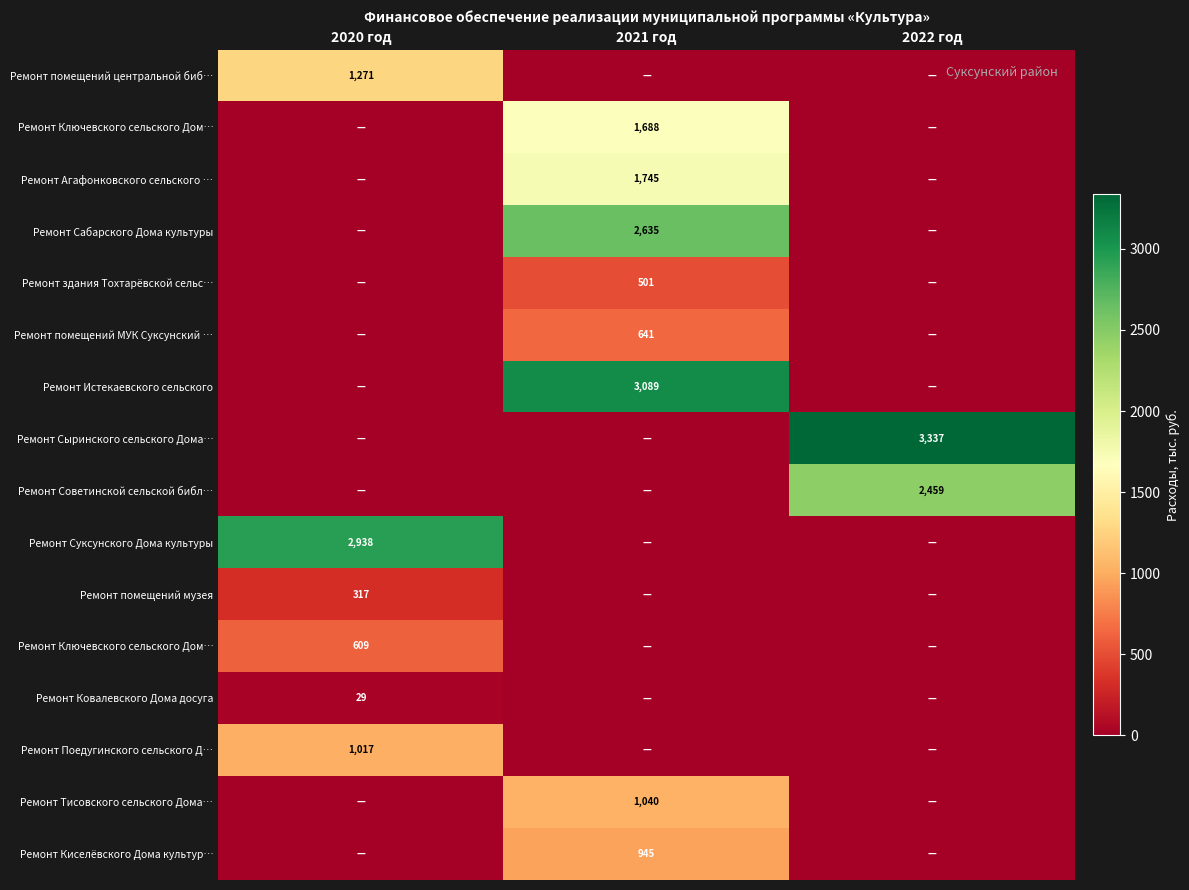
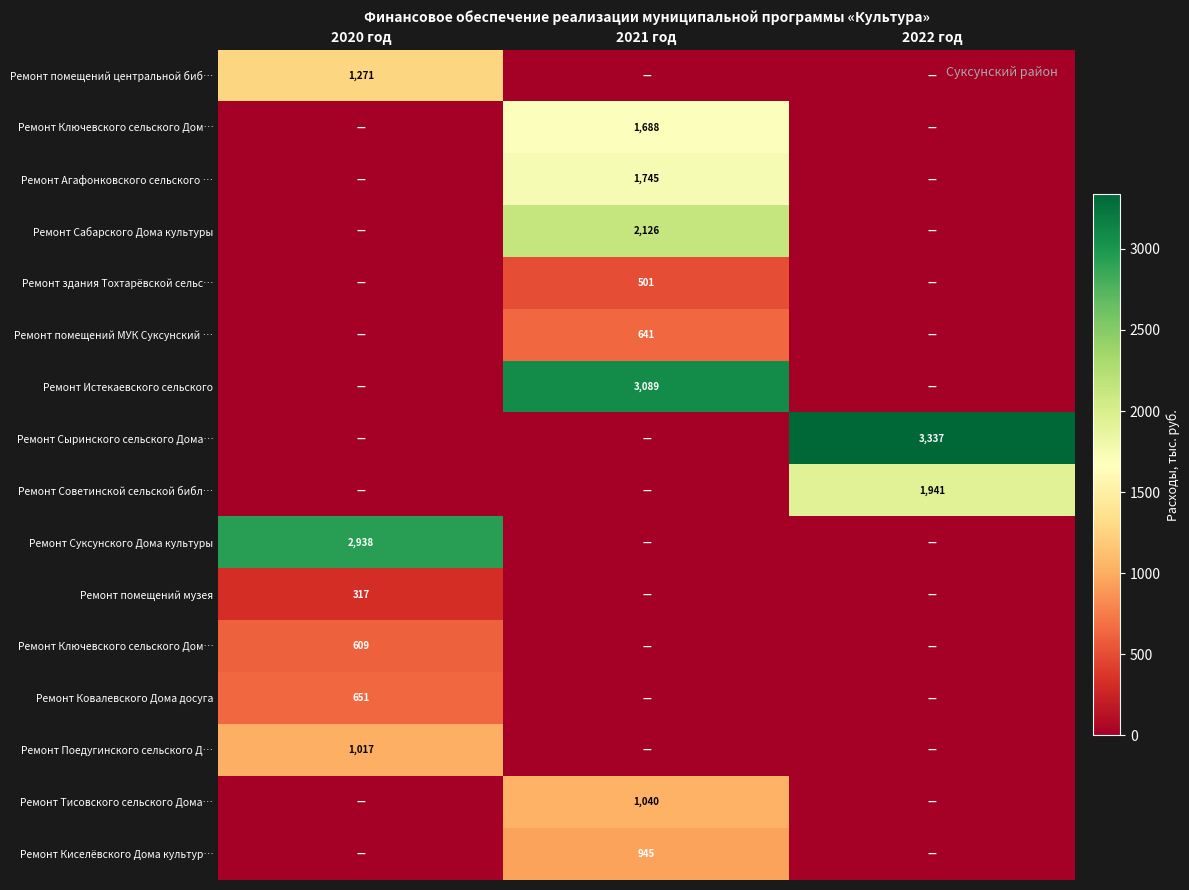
Ремонт Сабарского Дома культуры, 2021 год: 2,635 -> 2,126
Ремонт Советинской сельской библ…, 2022 год: 2,459 -> 1,941
Ремонт Ковалевского Дома досуга, 2020 год: 29 -> 651
